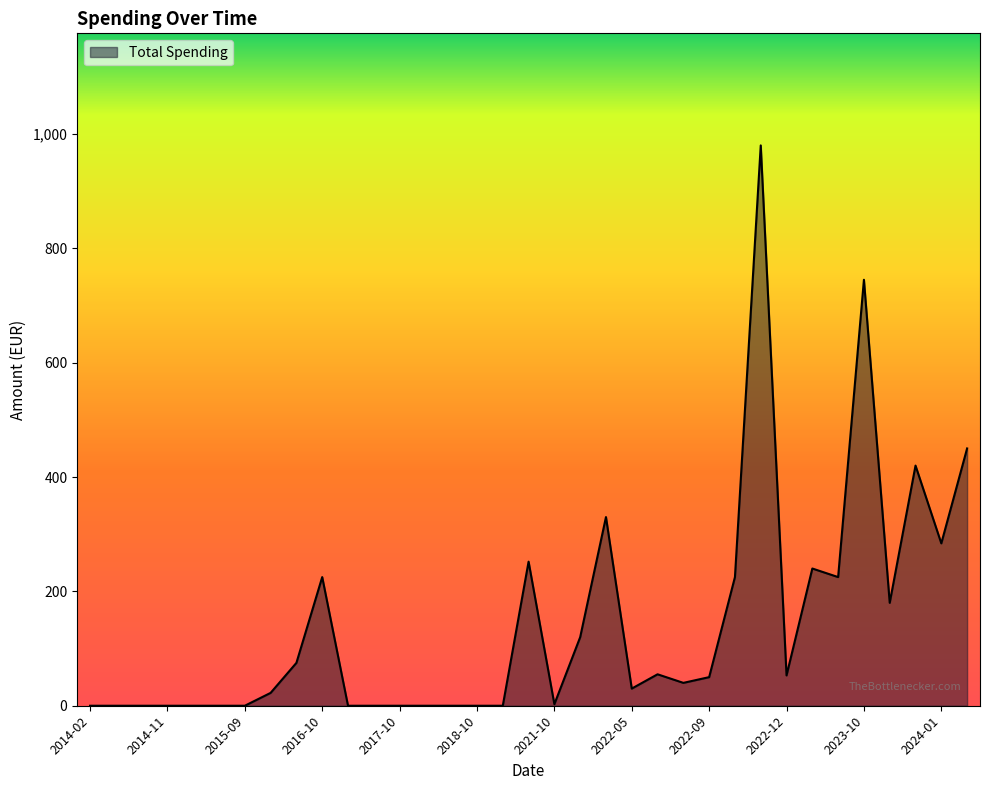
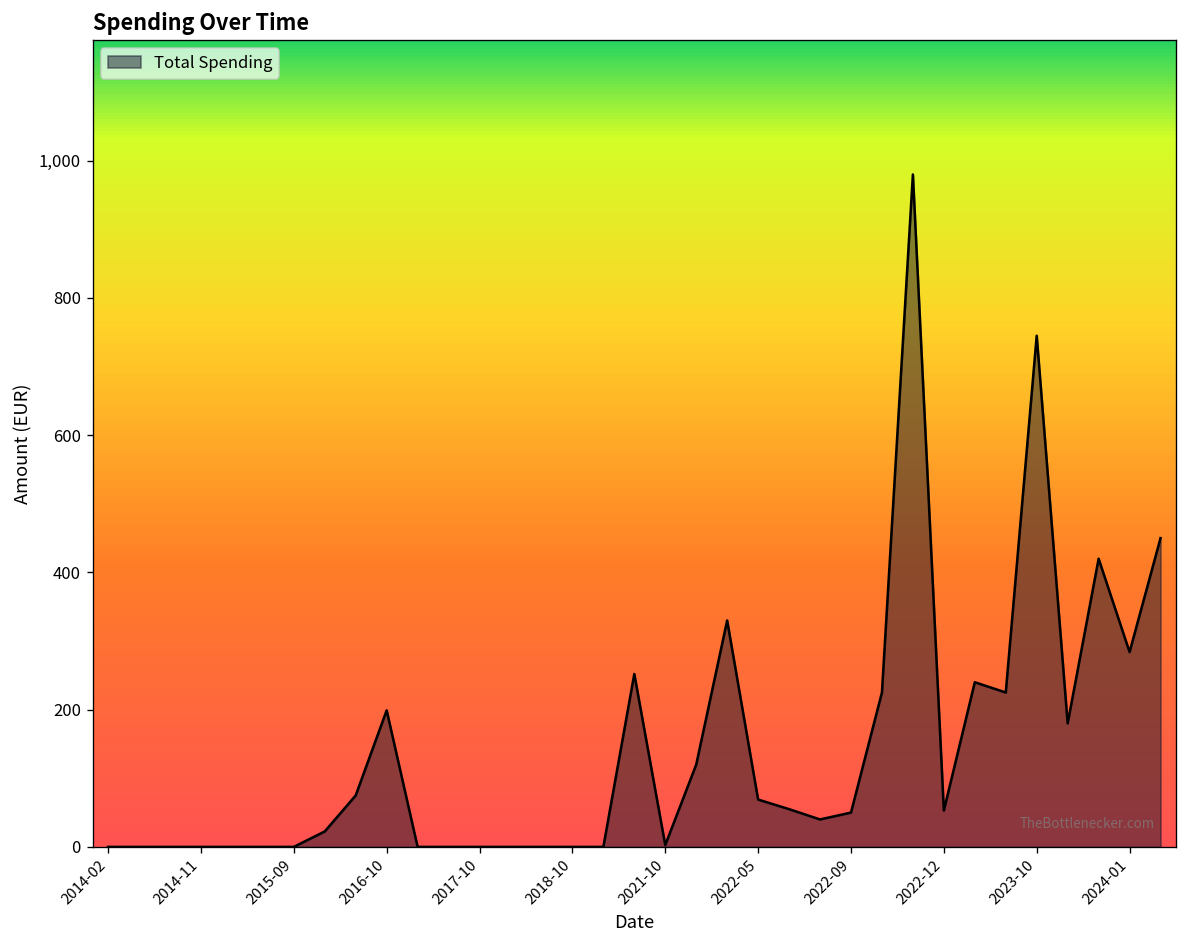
2016-10: 230 -> 200
2022-05: 30 -> 70
